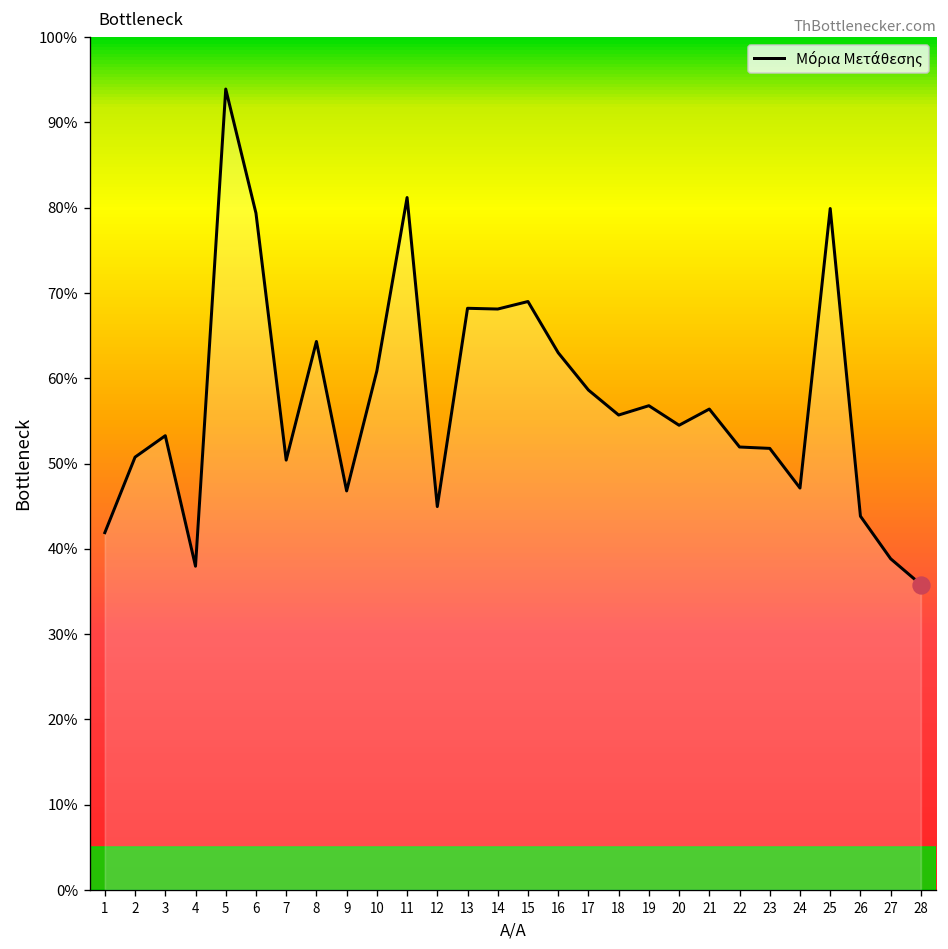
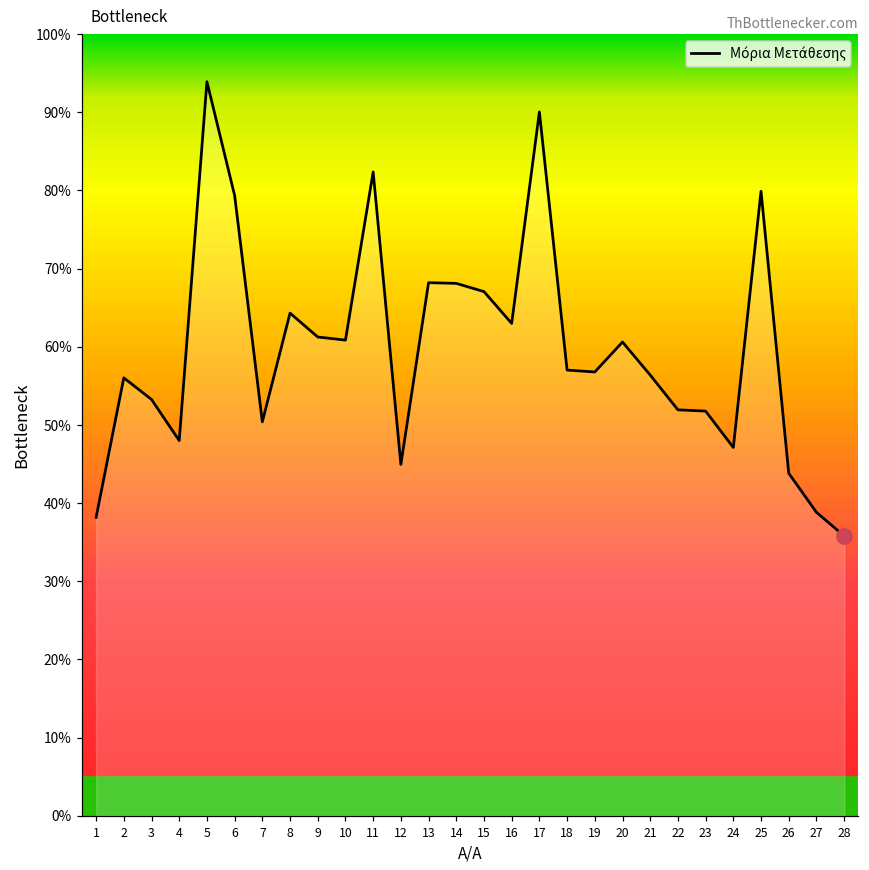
Μόρια Μετάθεσης, 1: 42% -> 38%
Μόρια Μετάθεσης, 2: 51% -> 56%
Μόρια Μετάθεσης, 4: 38% -> 48%
Μόρια Μετάθεσης, 9: 47% -> 61%
Μόρια Μετάθεσης, 11: 81% -> 82%
Μόρια Μετάθεσης, 15: 69% -> 67%
Μόρια Μετάθεσης, 17: 59% -> 90%
Μόρια Μετάθεσης, 18: 56% -> 57%
Μόρια Μετάθεσης, 20: 54% -> 61%
